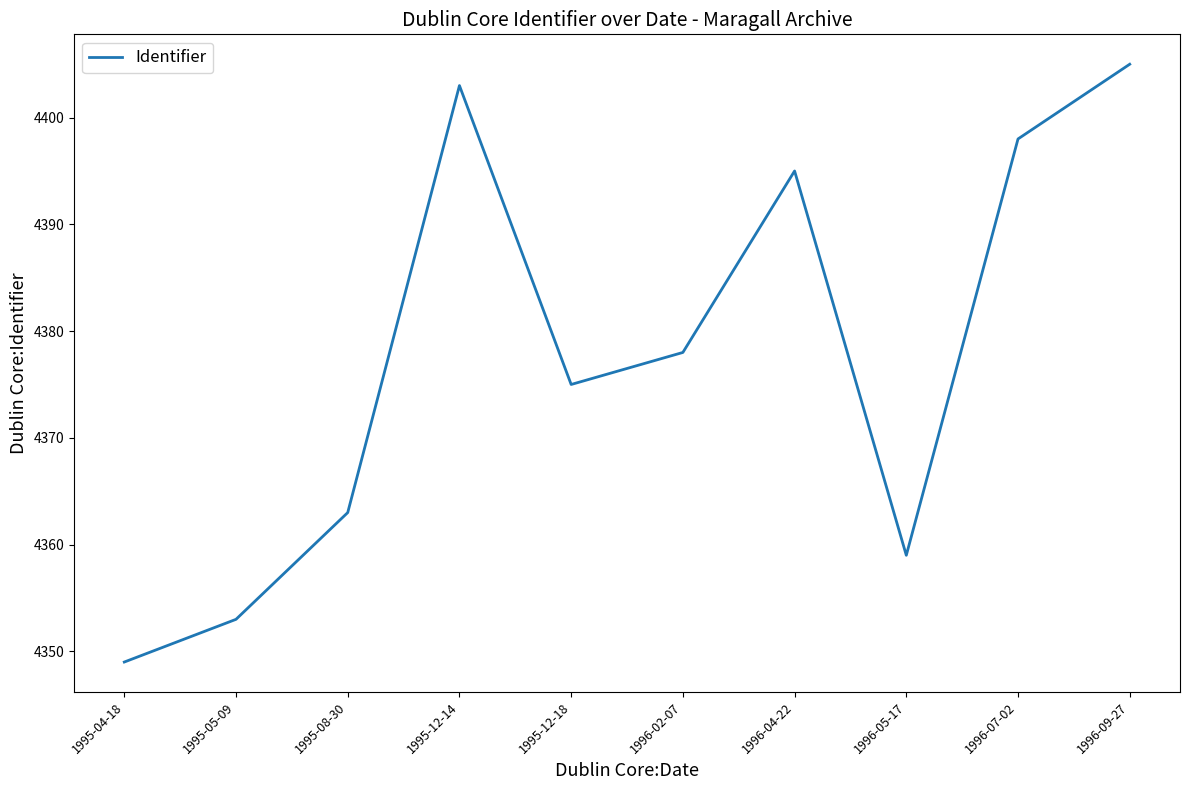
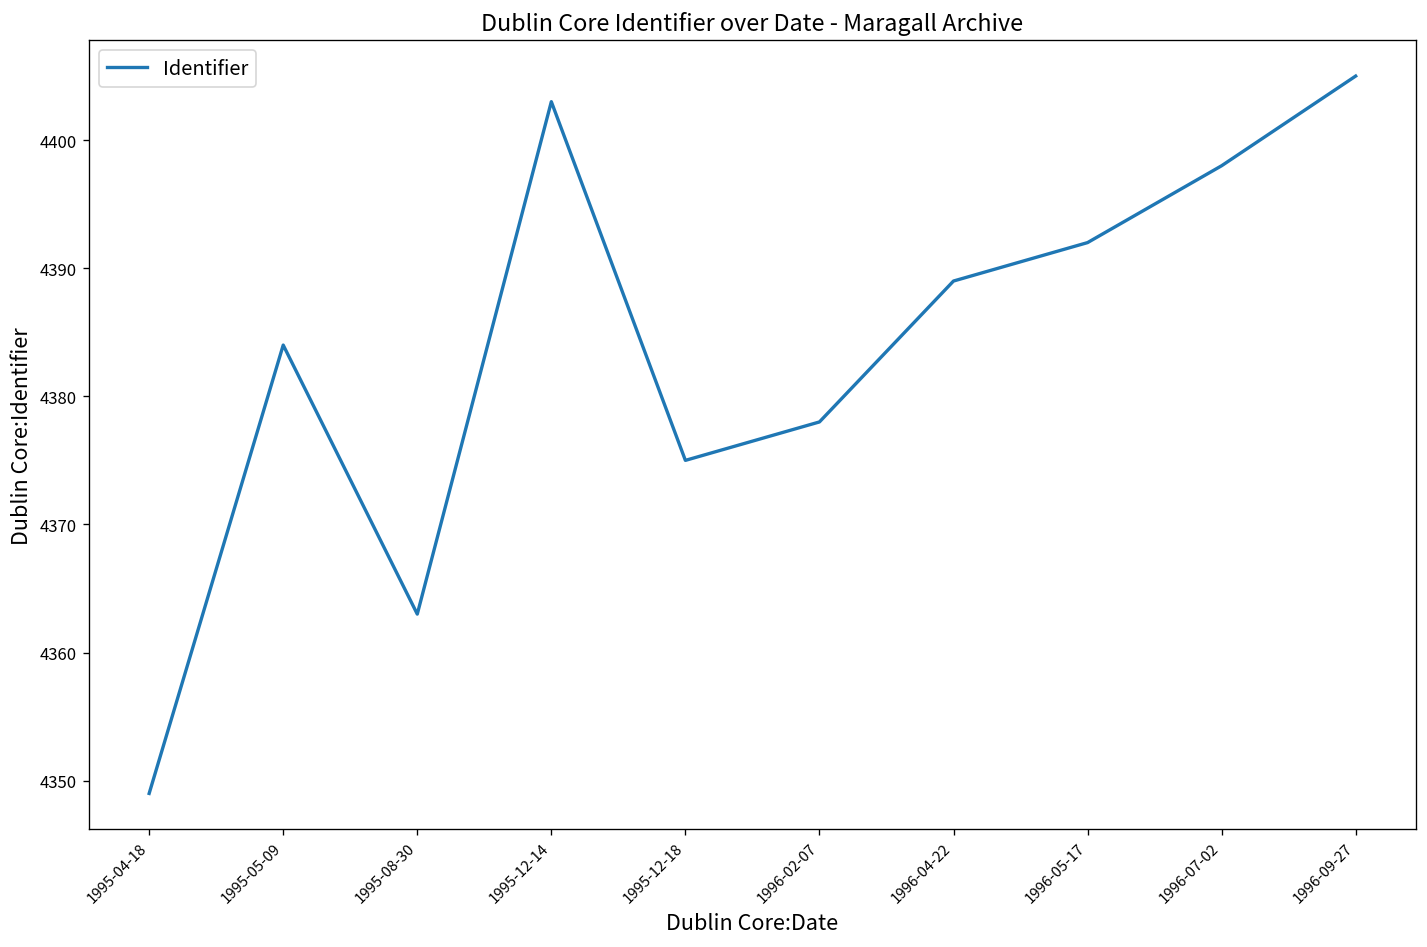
1995-05-09: 4353 -> 4384
1996-04-22: 4395 -> 4389
1996-05-17: 4359 -> 4392
